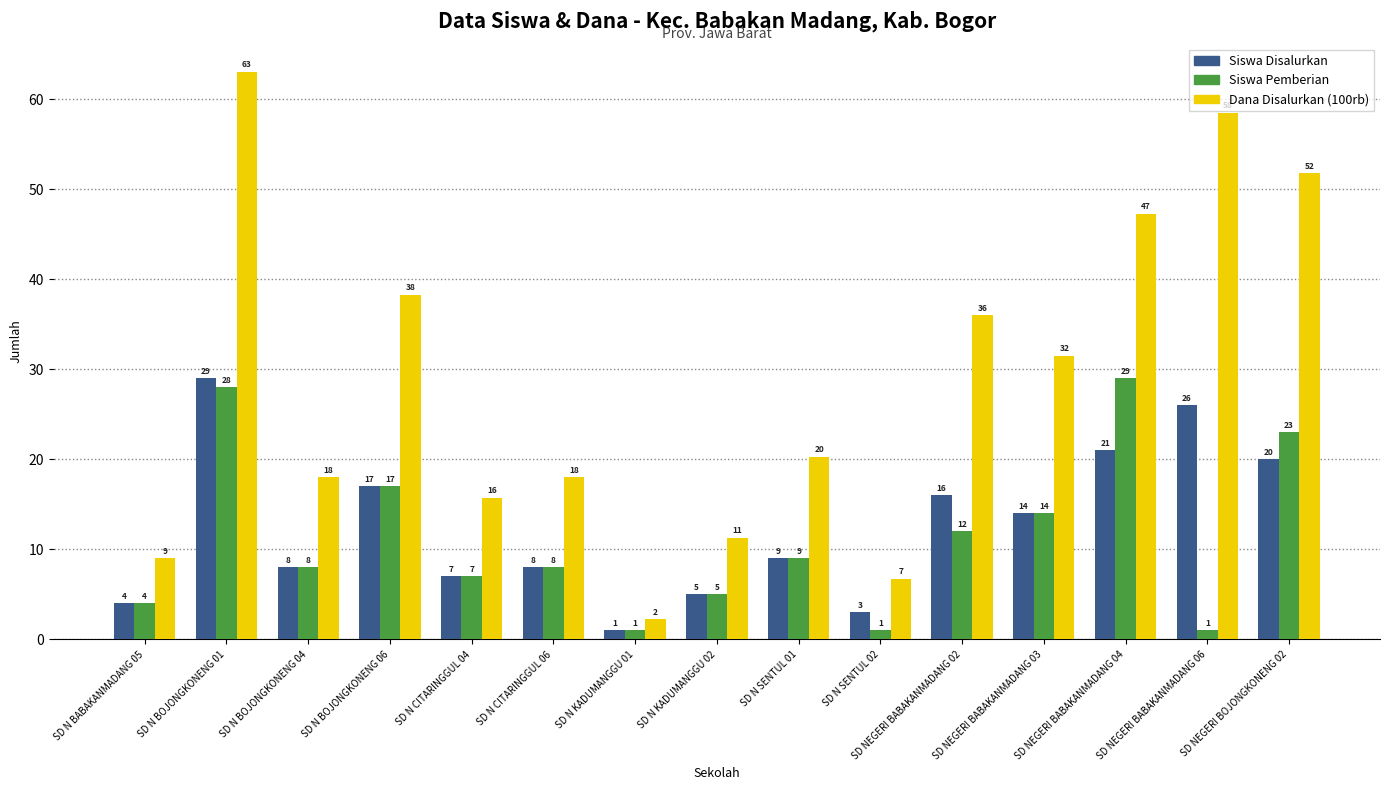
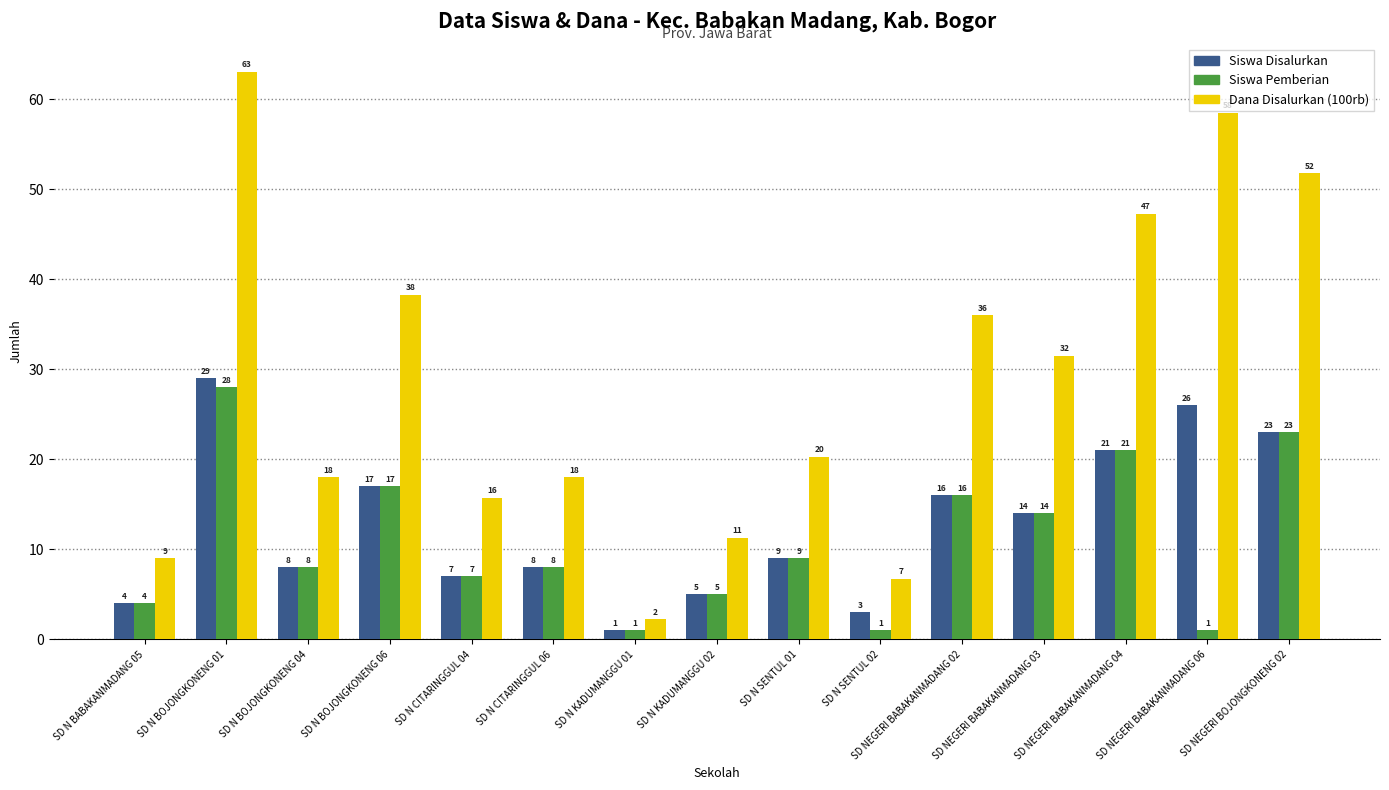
Siswa Pemberian, SD NEGERI BABAKANMADANG 02: 12 -> 16
Siswa Pemberian, SD NEGERI BABAKANMADANG 04: 29 -> 21
Siswa Disalurkan, SD NEGERI BOJONGKONENG 02: 20 -> 23
